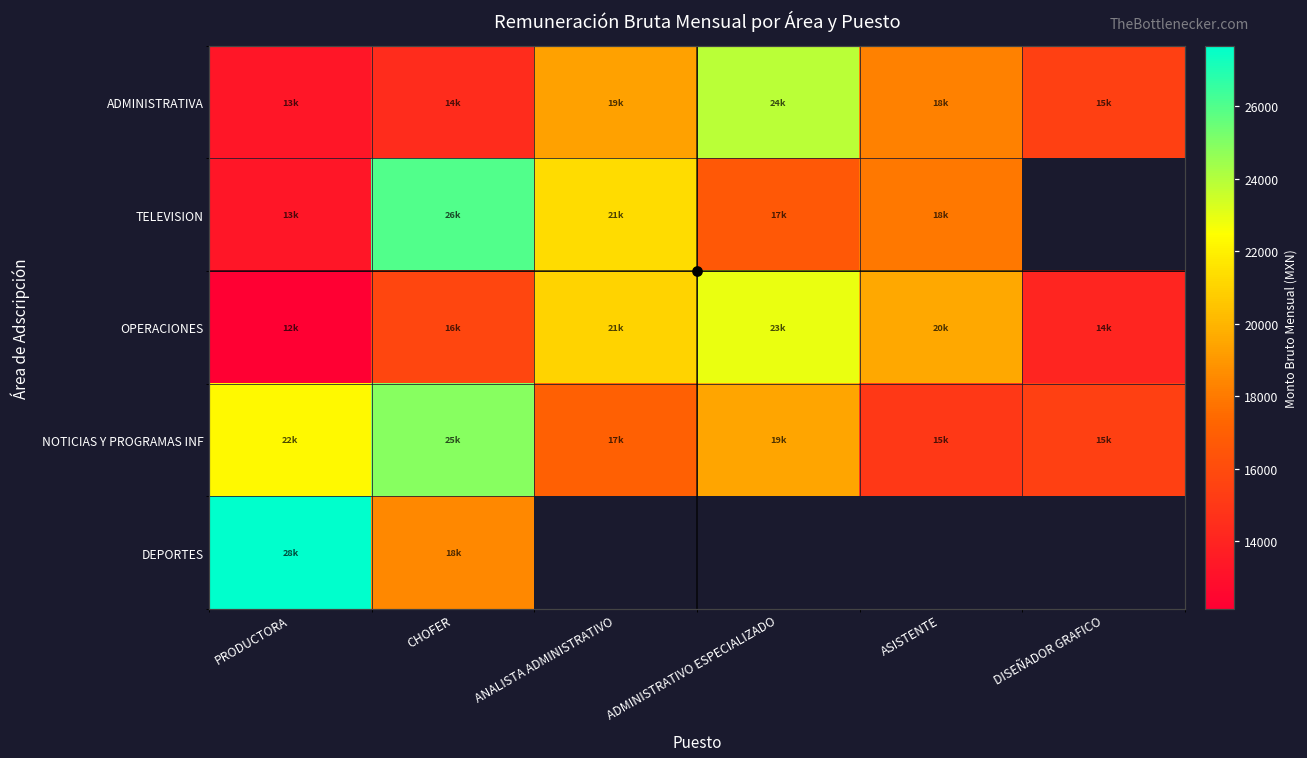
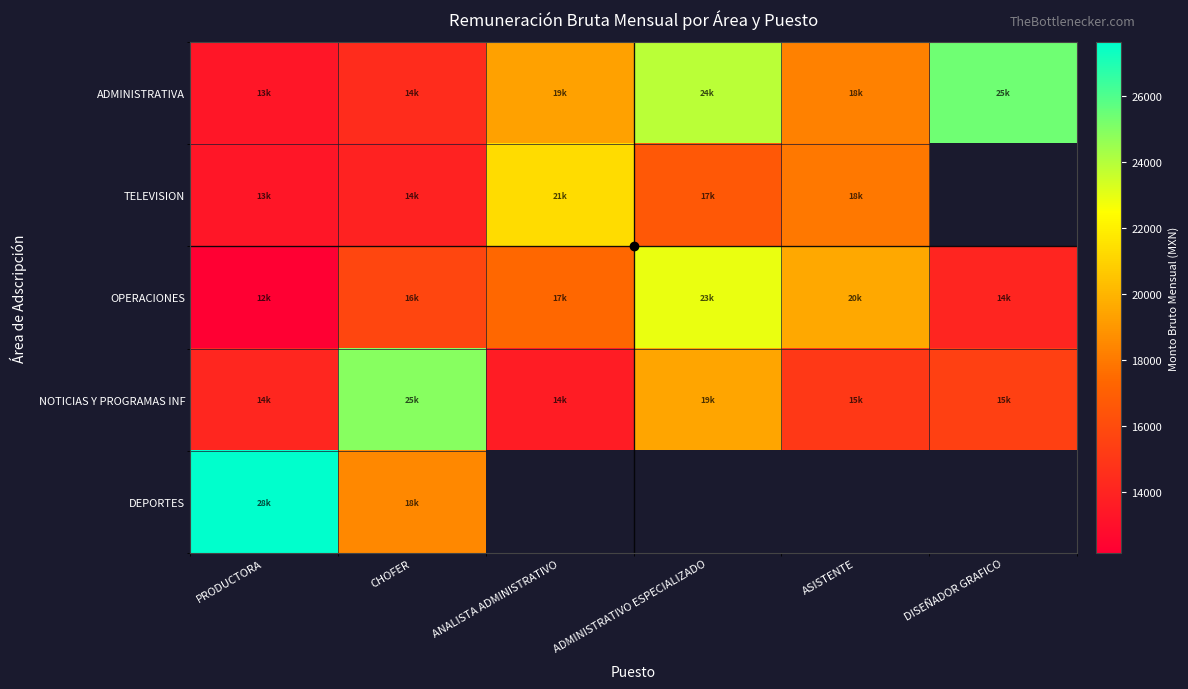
ADMINISTRATIVA, DISEÑADOR GRAFICO: 15k -> 25k
TELEVISION, CHOFER: 26k -> 14k
OPERACIONES, ANALISTA ADMINISTRATIVO: 21k -> 17k
NOTICIAS Y PROGRAMAS INF, PRODUCTORA: 22k -> 14k
NOTICIAS Y PROGRAMAS INF, ANALISTA ADMINISTRATIVO: 17k -> 14k
